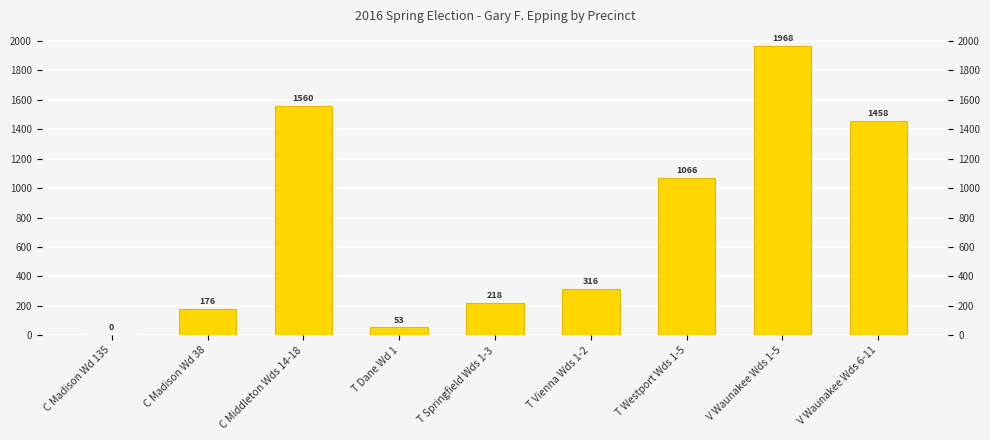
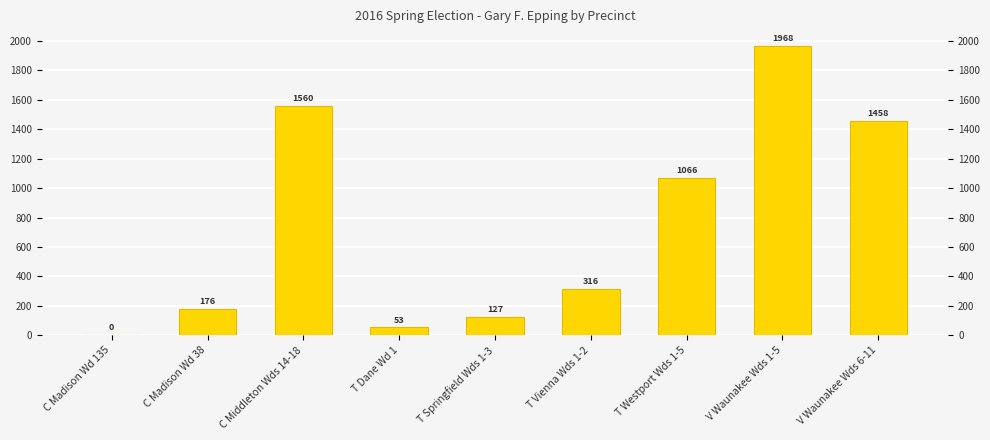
T Springfield Wds 1-3: 218 -> 127
